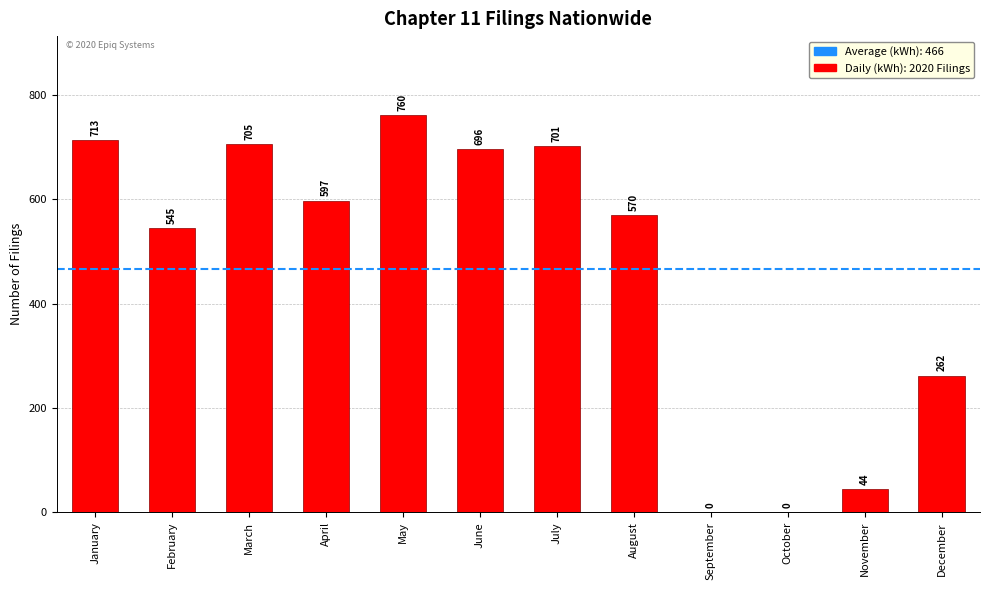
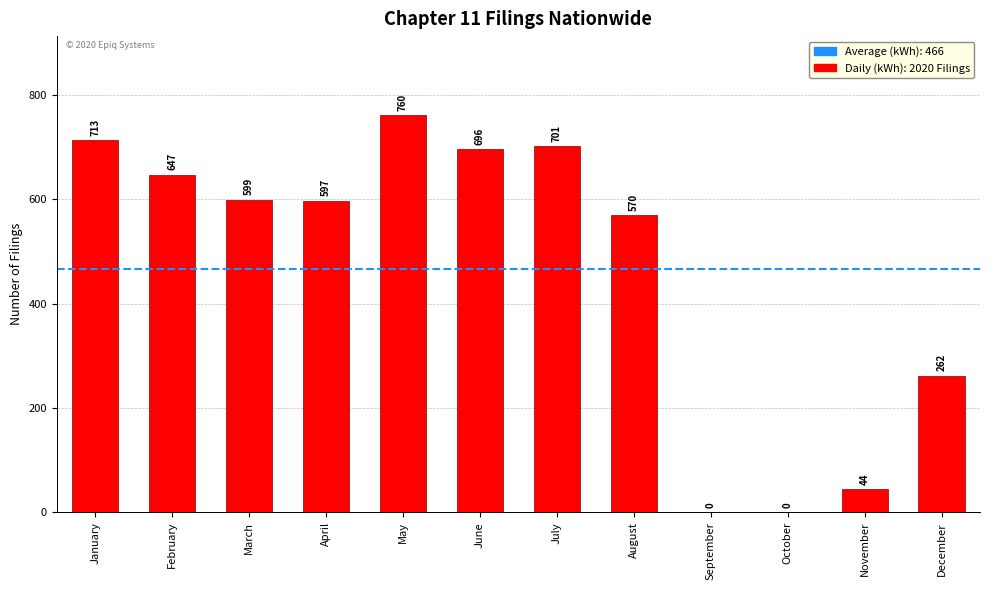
February: 545 -> 647
March: 705 -> 599
